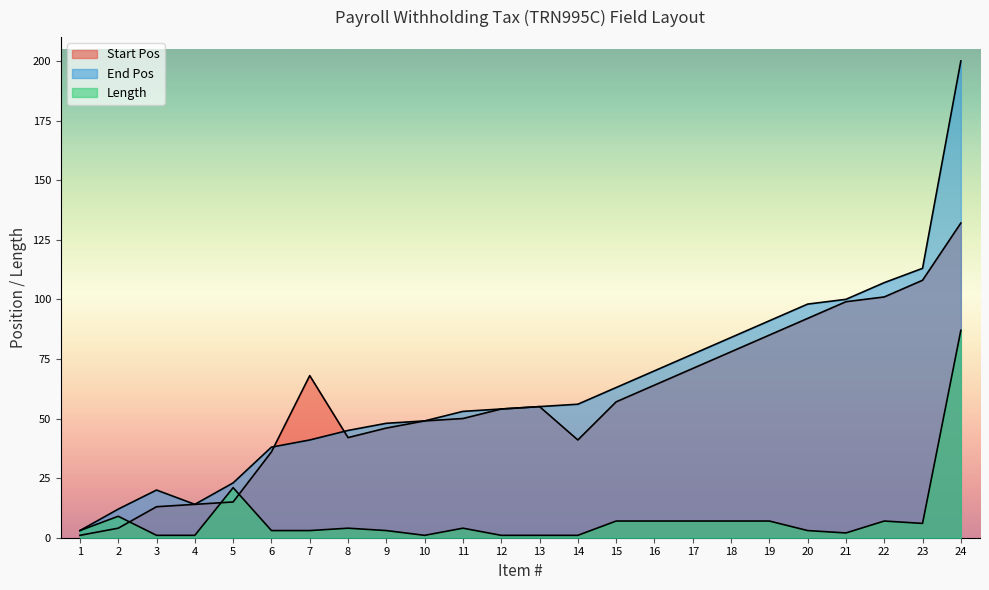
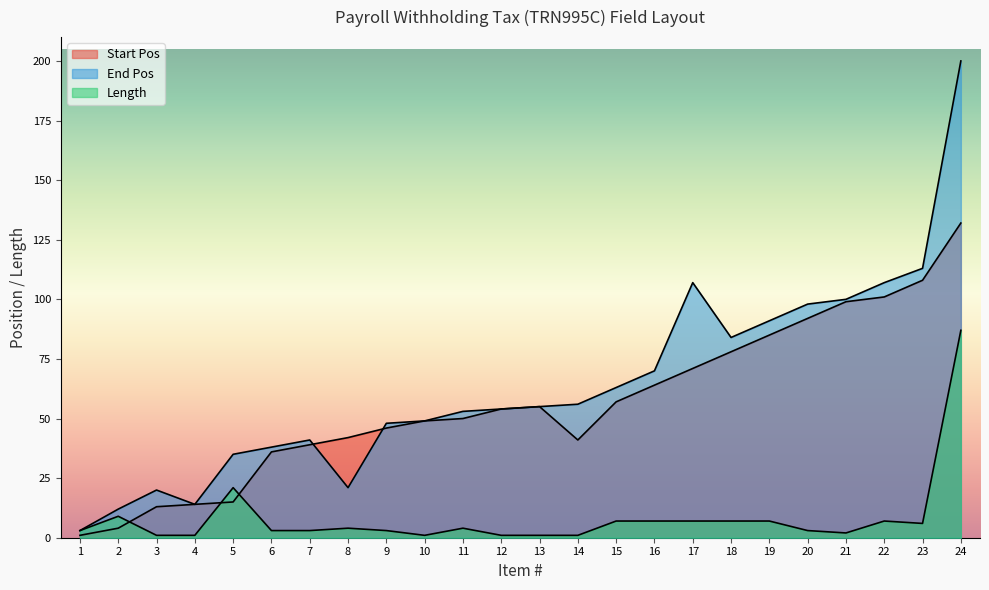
End Pos, 5: 23 -> 35
Start Pos, 7: 68 -> 39
End Pos, 8: 45 -> 21
End Pos, 17: 77 -> 107
